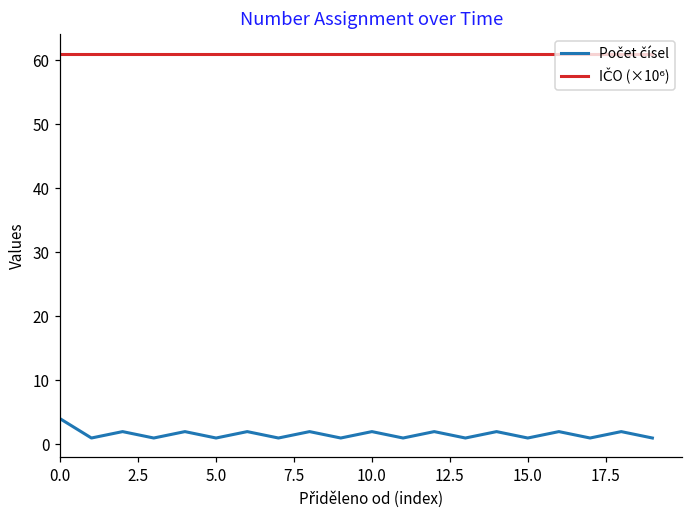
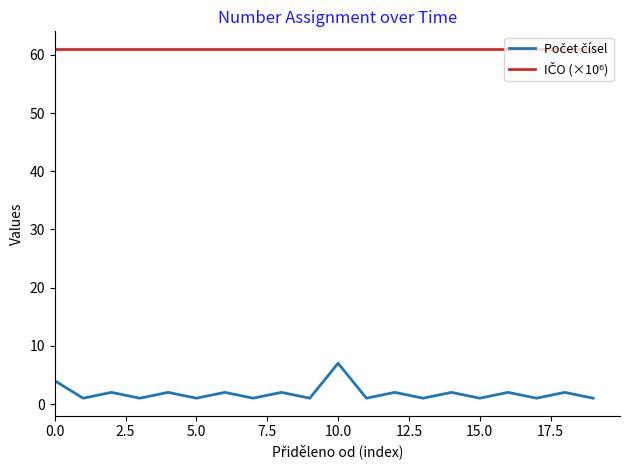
Počet čísel, 10.0: 2 -> 7
